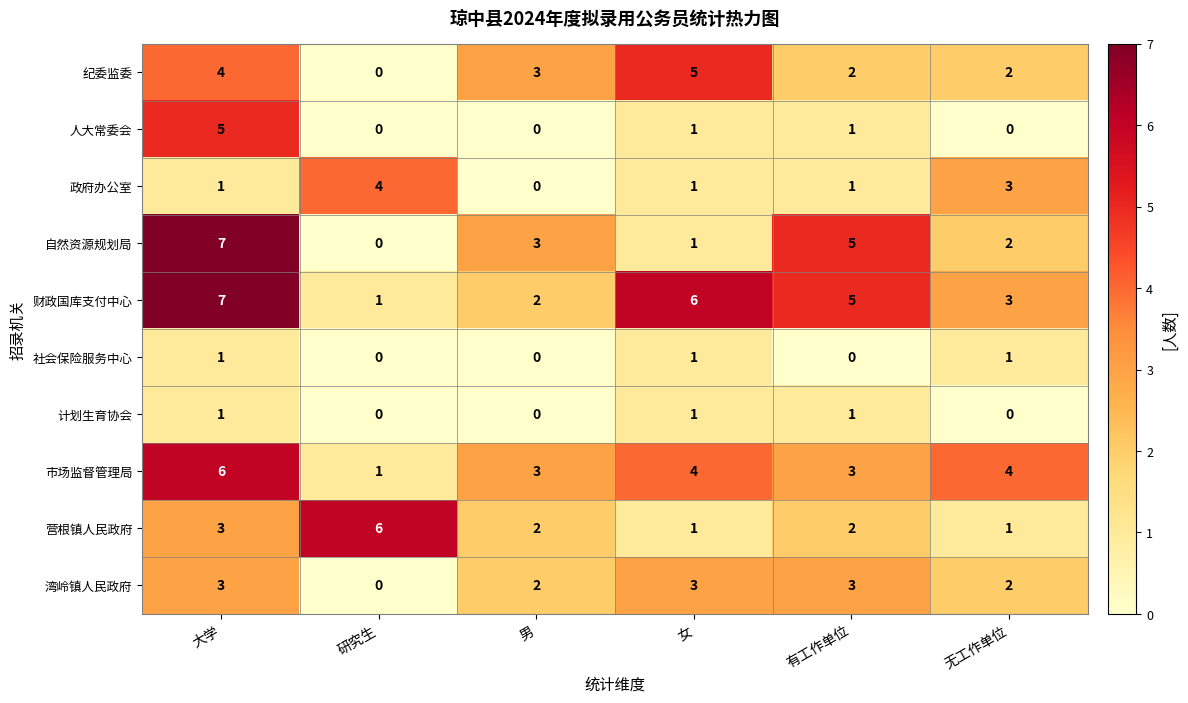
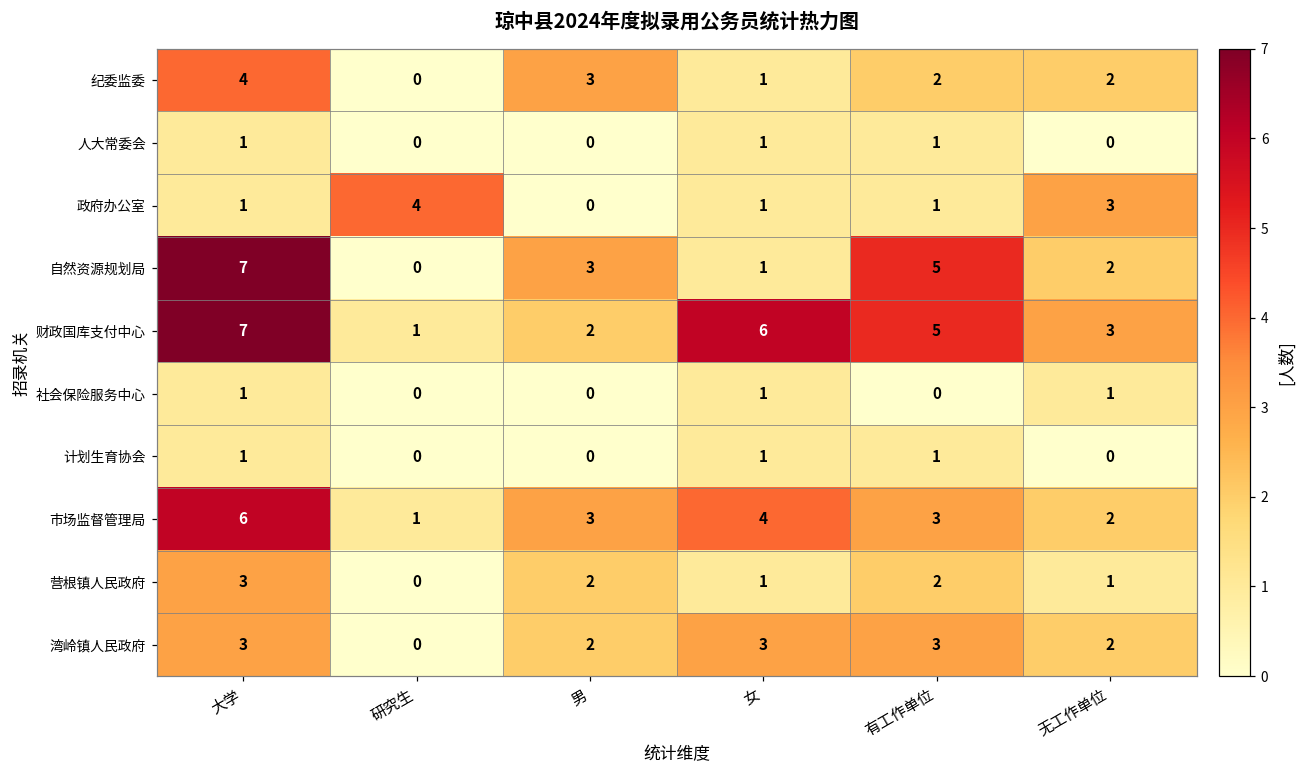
纪委监委, 女: 5 -> 1
人大常委会, 大学: 5 -> 1
市场监督管理局, 无工作单位: 4 -> 2
营根镇人民政府, 研究生: 6 -> 0
